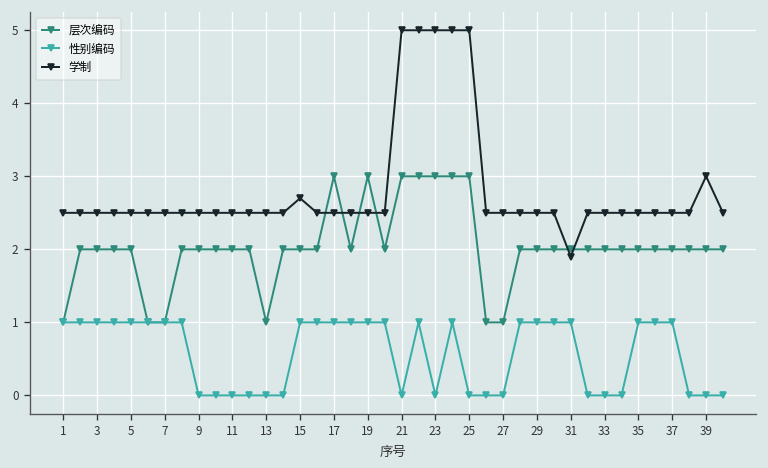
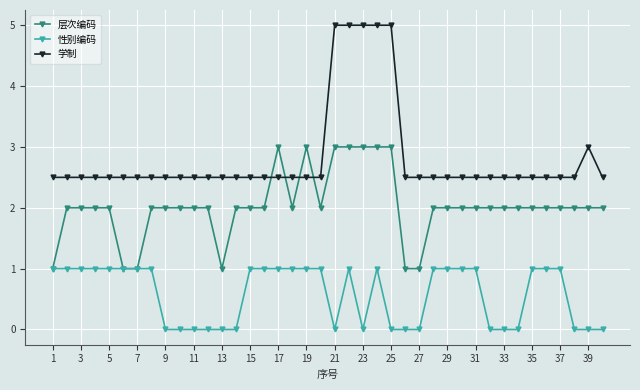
学制, 15: 2.7 -> 2.5
学制, 31: 1.9 -> 2.5
